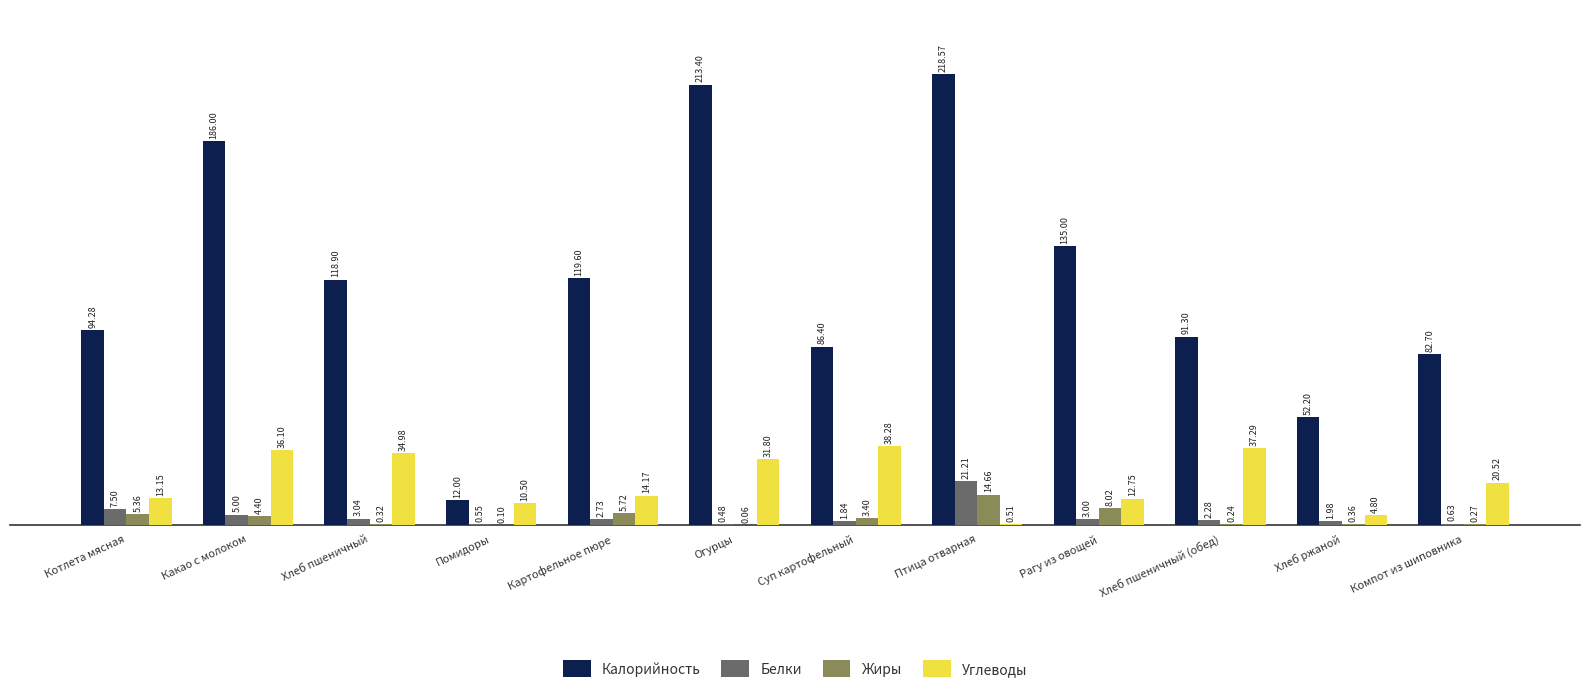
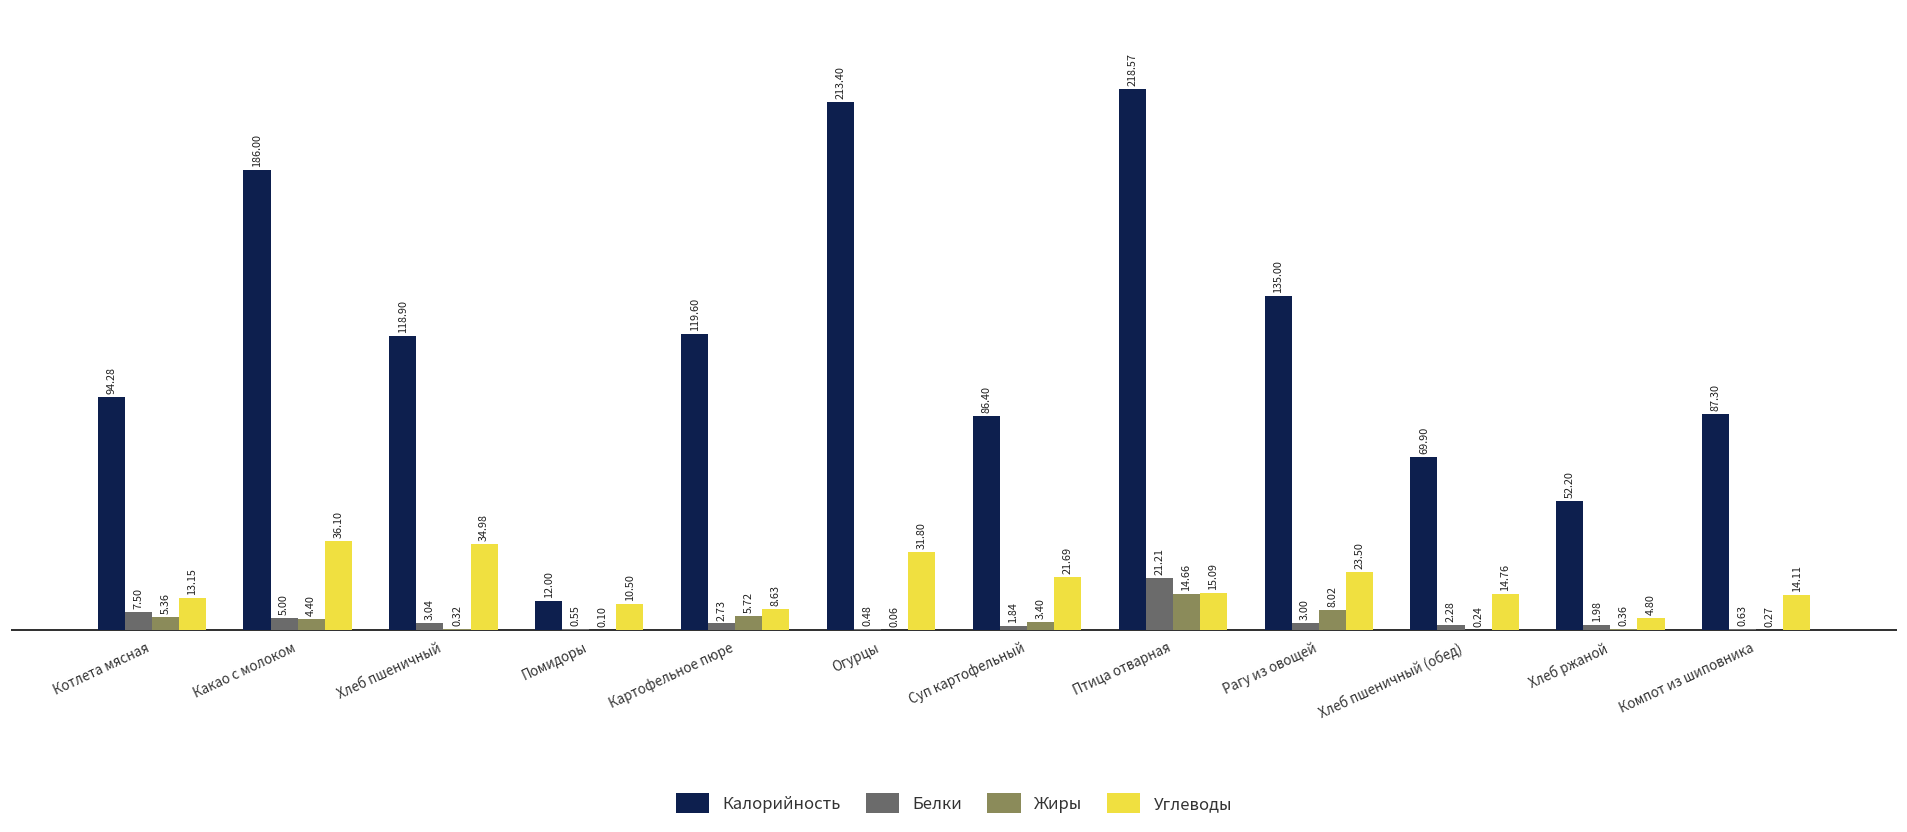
Углеводы, Картофельное пюре: 14.17 -> 8.63
Углеводы, Суп картофельный: 38.28 -> 21.69
Углеводы, Птица отварная: 0.51 -> 15.09
Углеводы, Рагу из овощей: 12.75 -> 23.50
Калорийность, Хлеб пшеничный (обед): 91.30 -> 69.90
Углеводы, Хлеб пшеничный (обед): 37.29 -> 14.76
Калорийность, Компот из шиповника: 82.70 -> 87.30
Углеводы, Компот из шиповника: 20.52 -> 14.11
